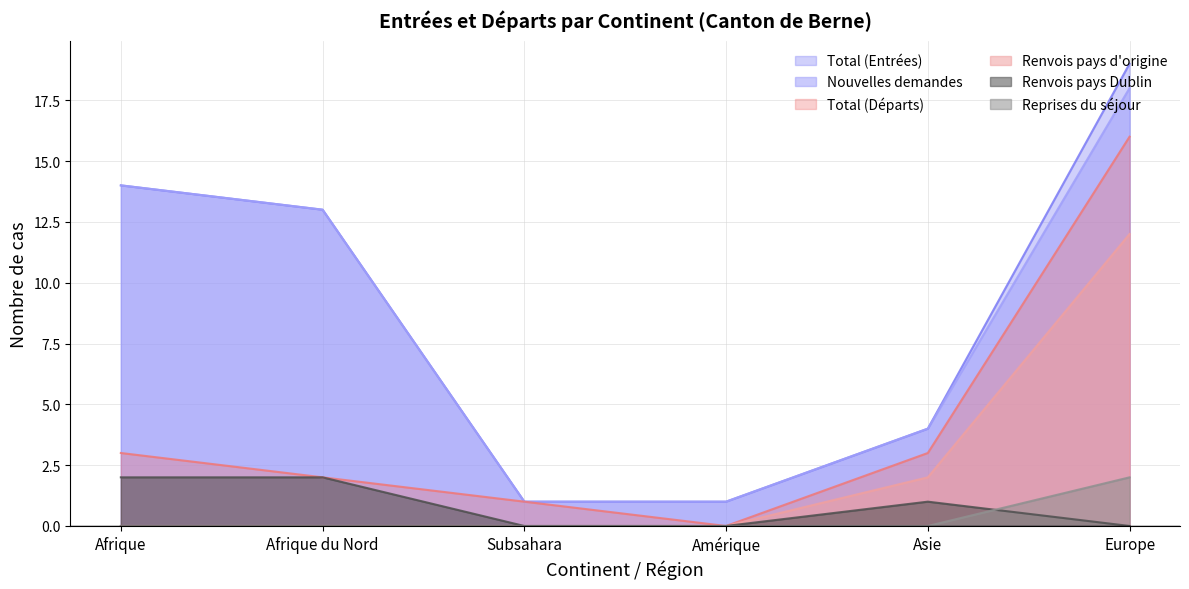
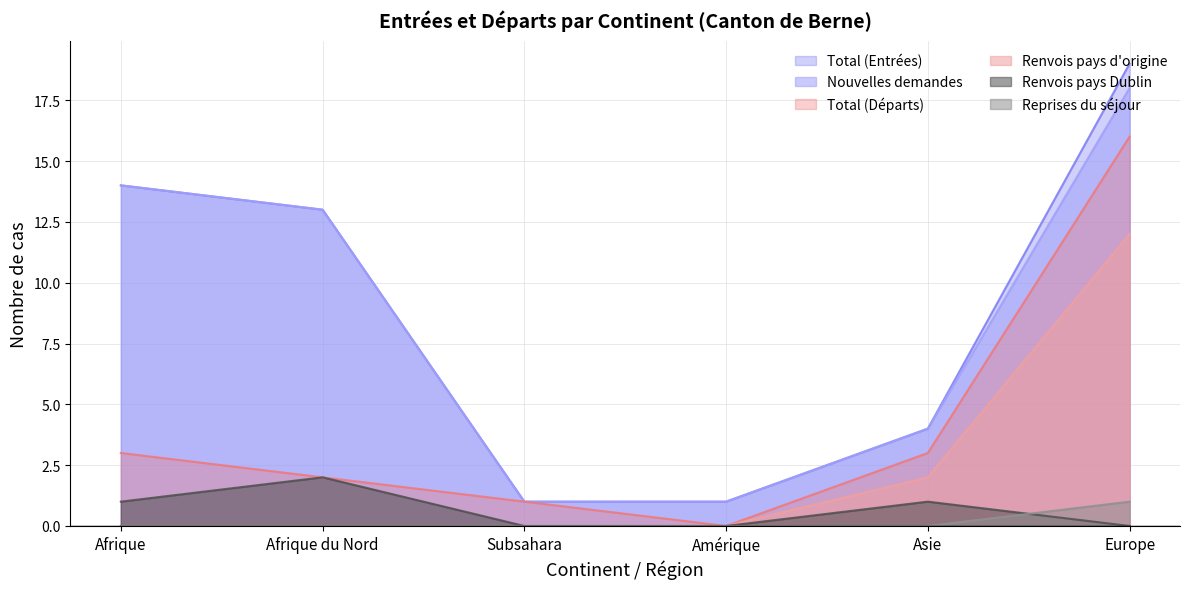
Renvois pays Dublin, Afrique: 2 -> 1
Reprises du séjour, Europe: 2 -> 1
